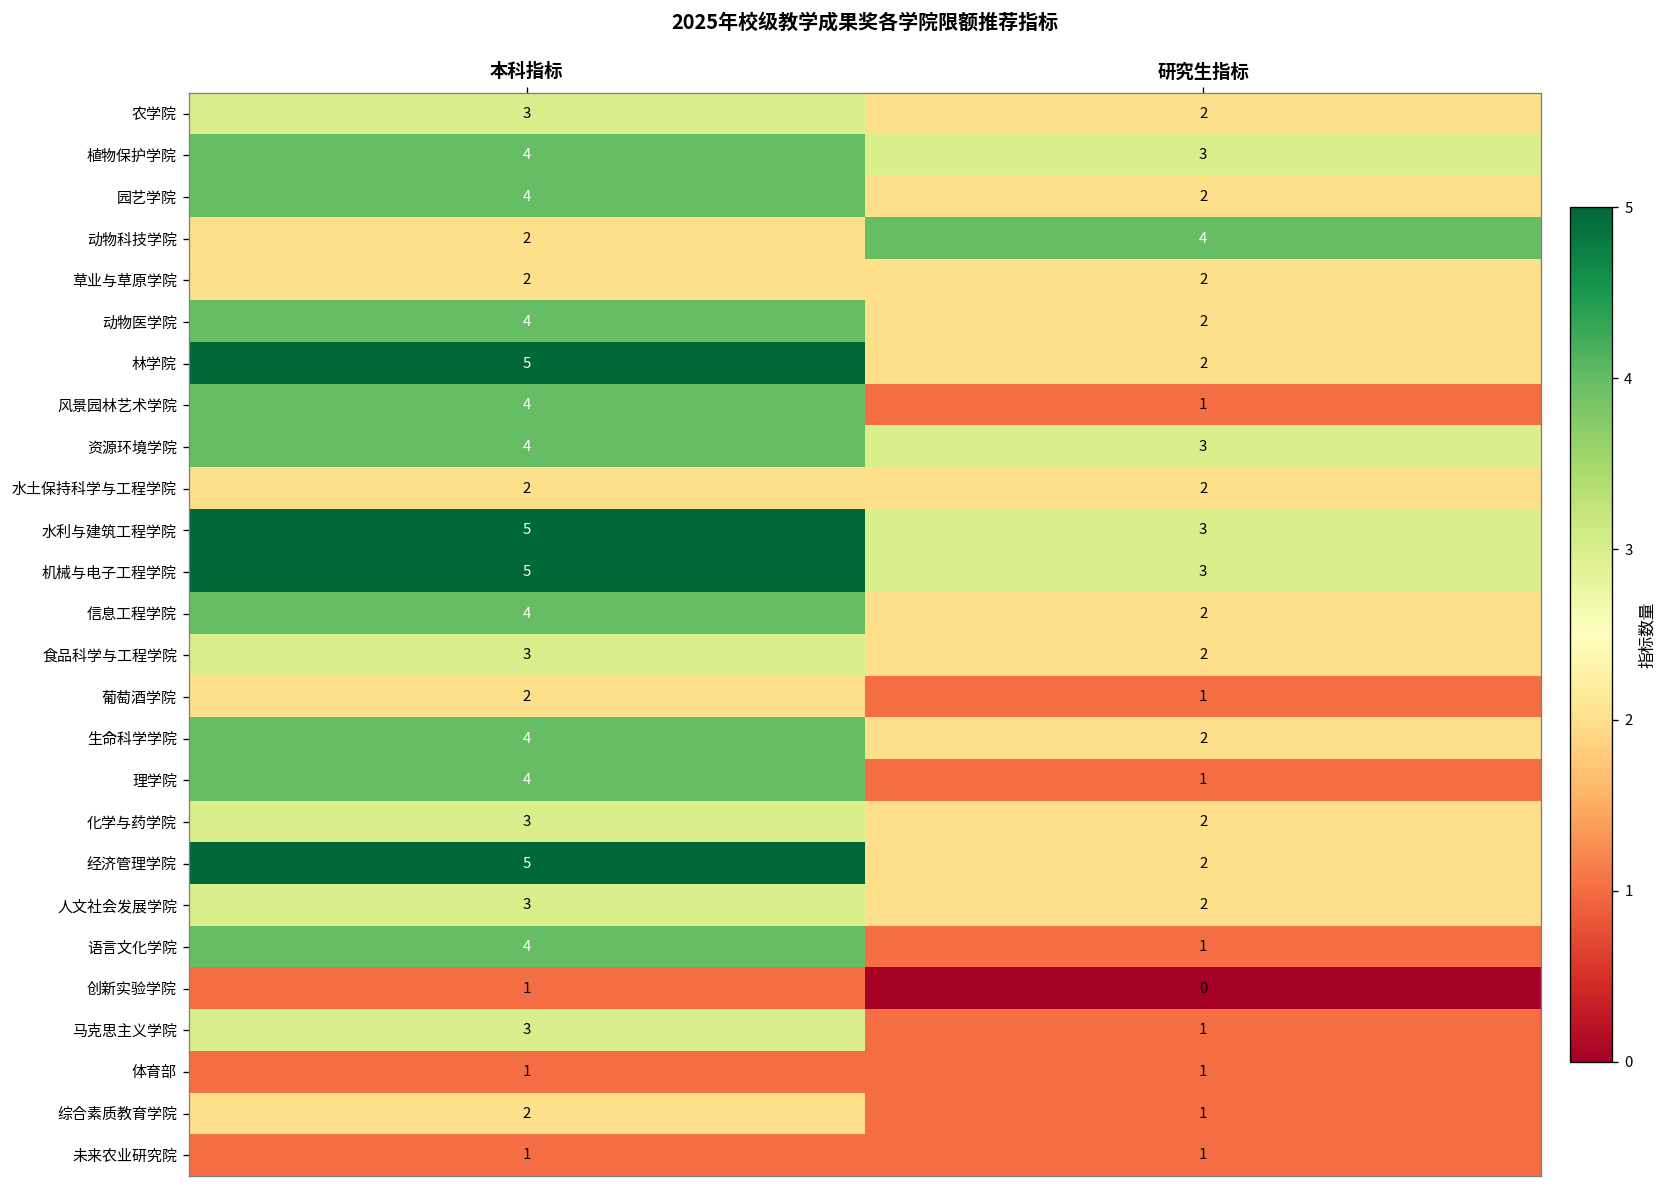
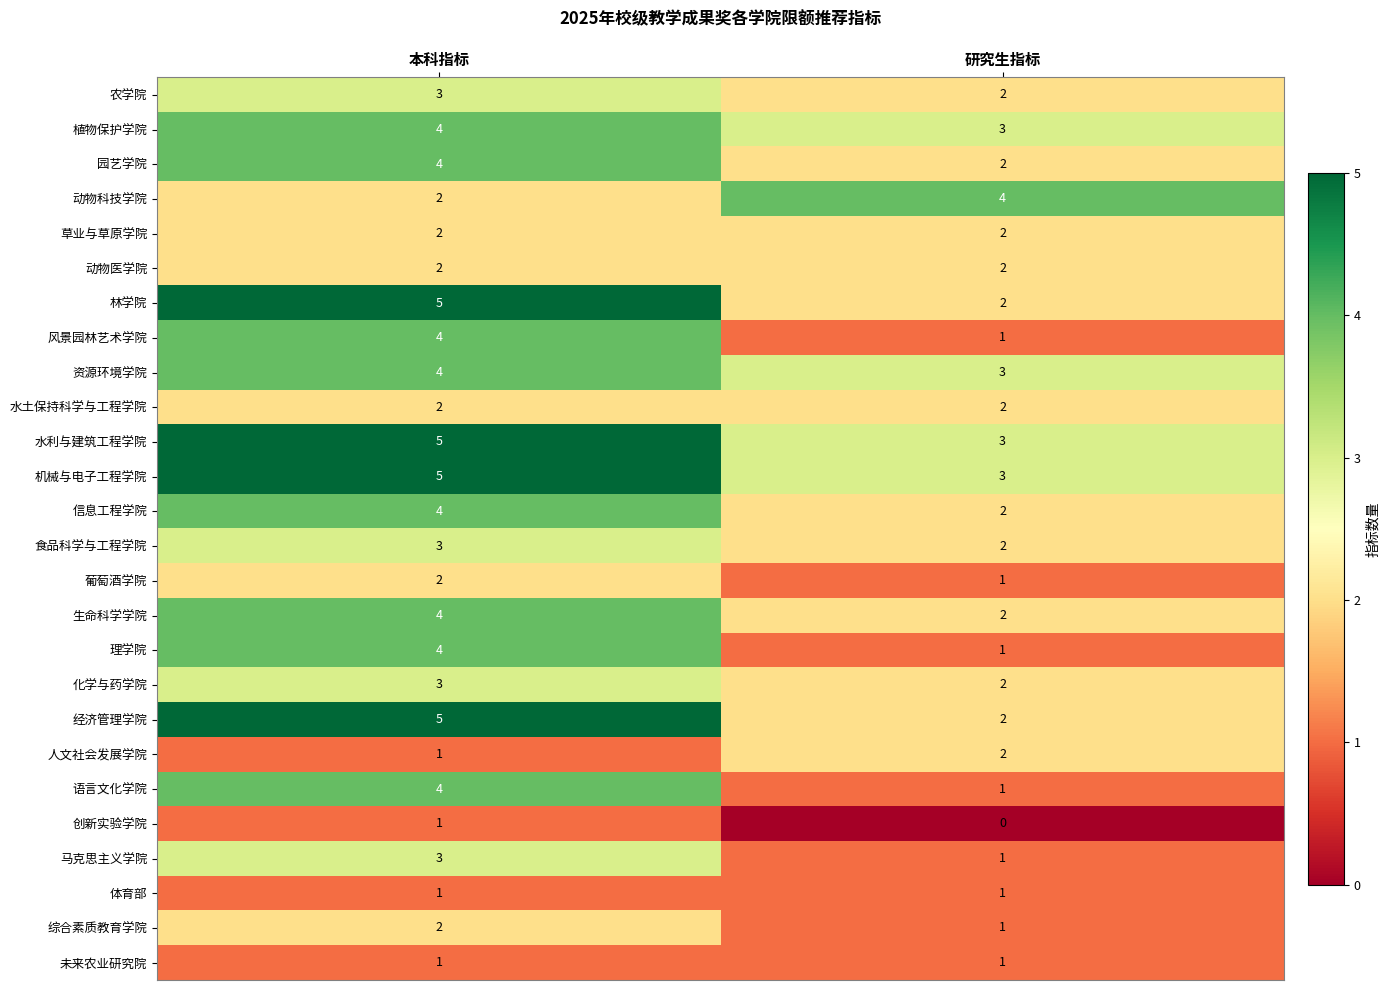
动物医学院, 本科指标: 4 -> 2
人文社会发展学院, 本科指标: 3 -> 1
